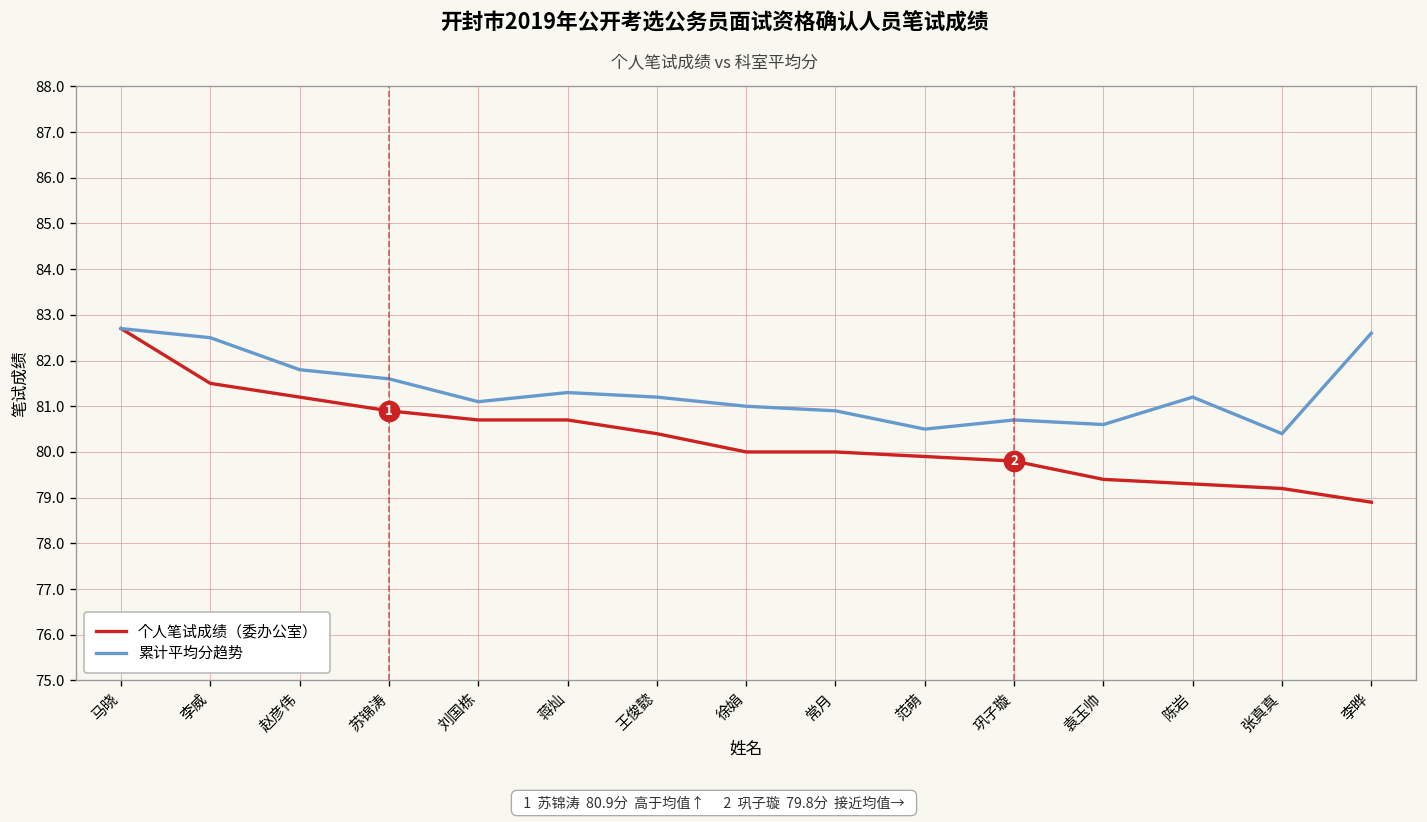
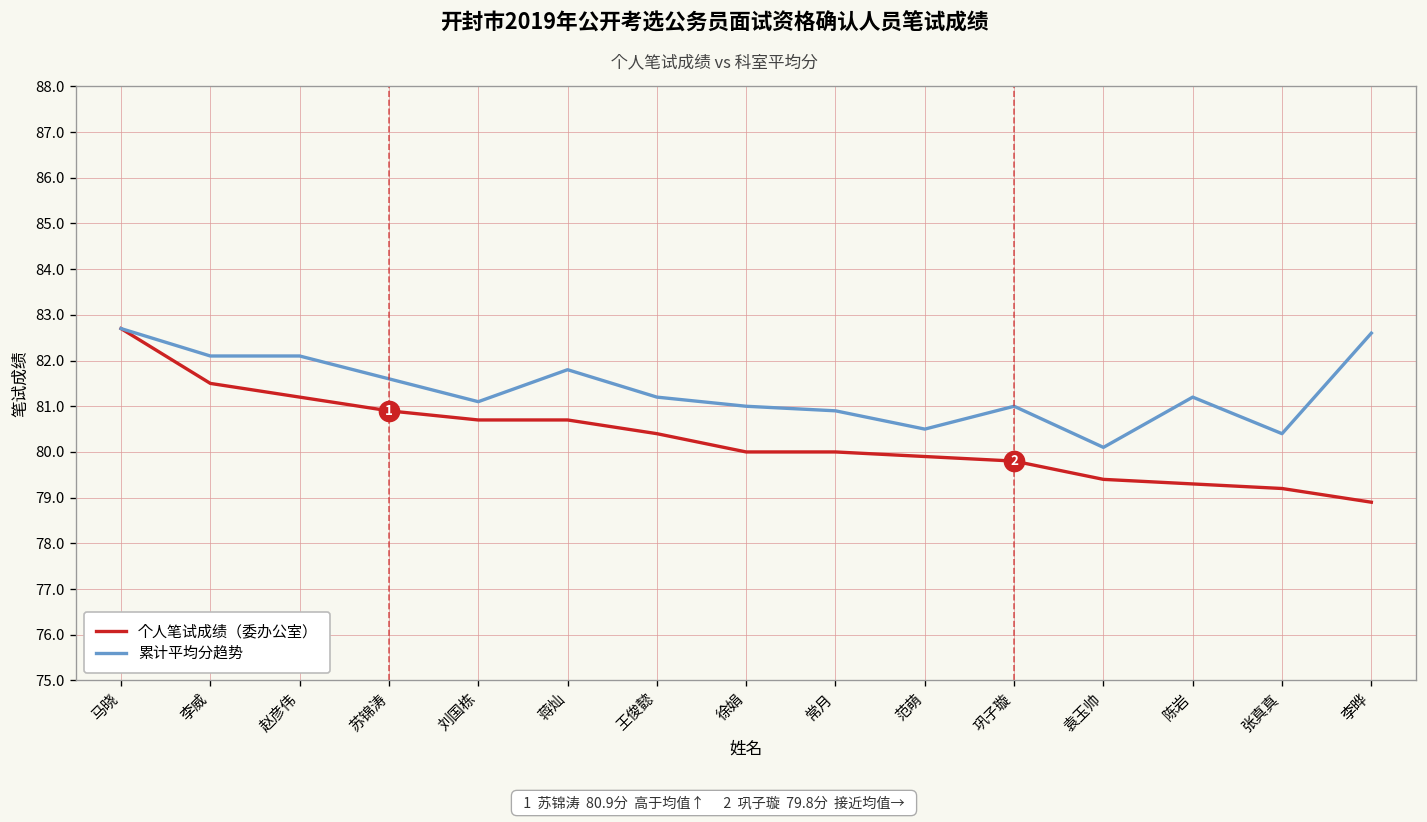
累计平均分趋势, 李威: 82.5 -> 82.1
累计平均分趋势, 赵彦伟: 81.8 -> 82.1
累计平均分趋势, 蒋灿: 81.3 -> 81.8
累计平均分趋势, 巩子璇: 80.7 -> 81.0
累计平均分趋势, 袁玉帅: 80.6 -> 80.1
